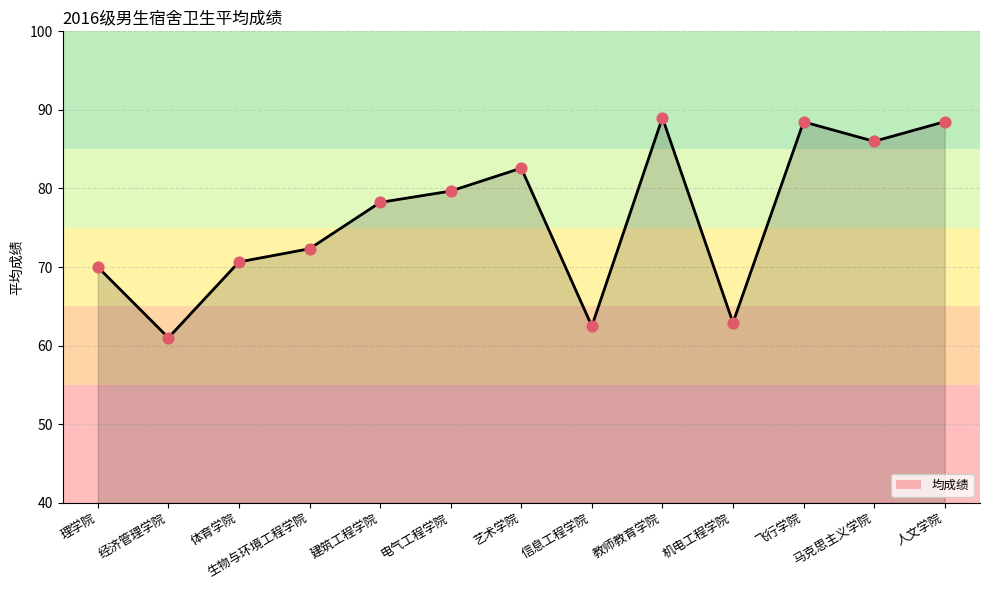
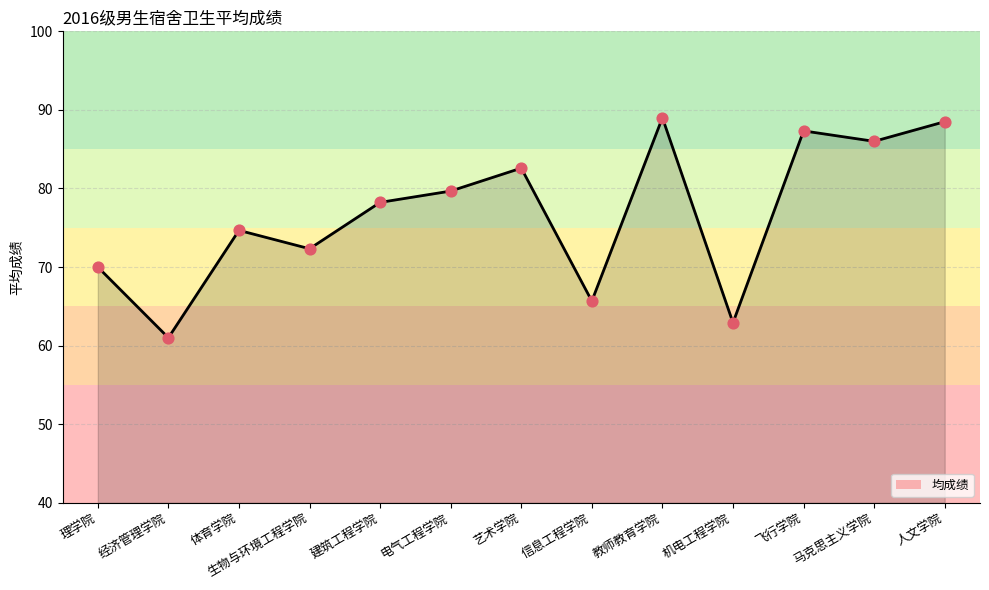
体育学院: 71 -> 75
信息工程学院: 62 -> 66
飞行学院: 88 -> 87
